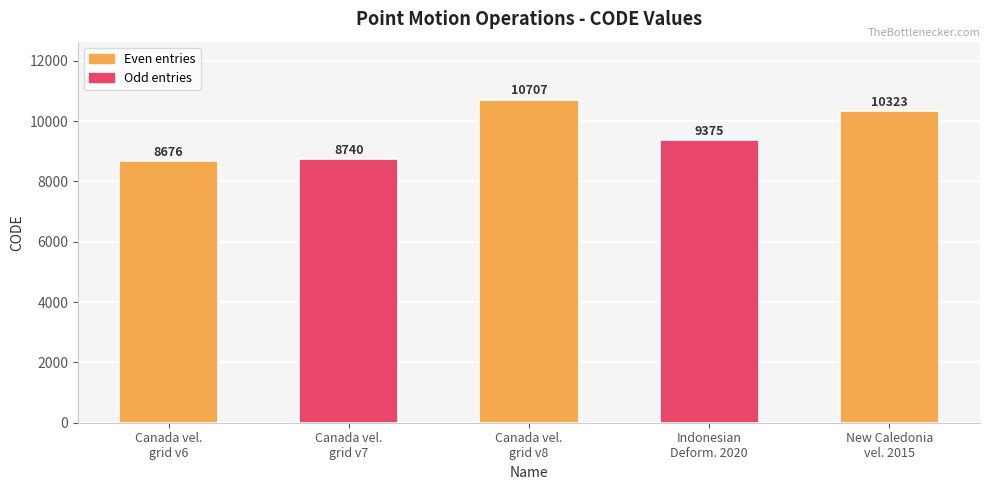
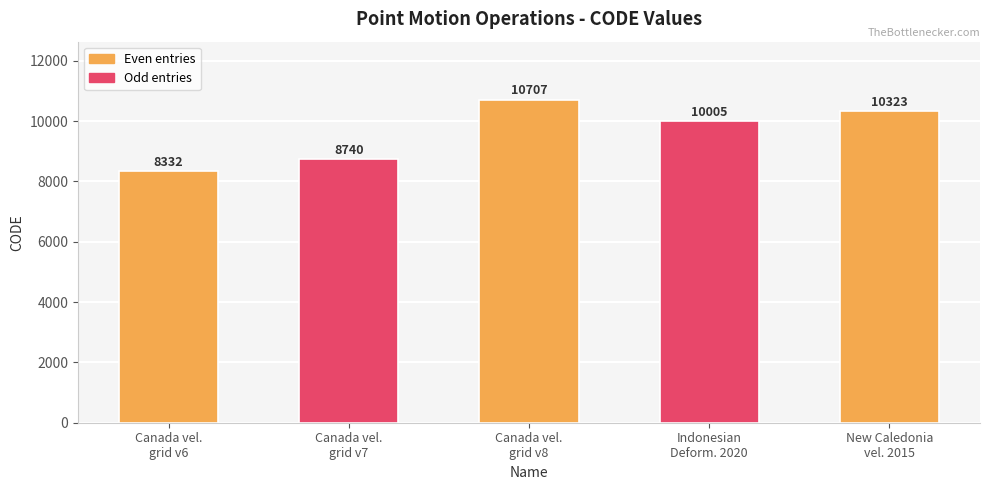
Canada vel. grid v6: 8676 -> 8332
Indonesian Deform. 2020: 9375 -> 10005
